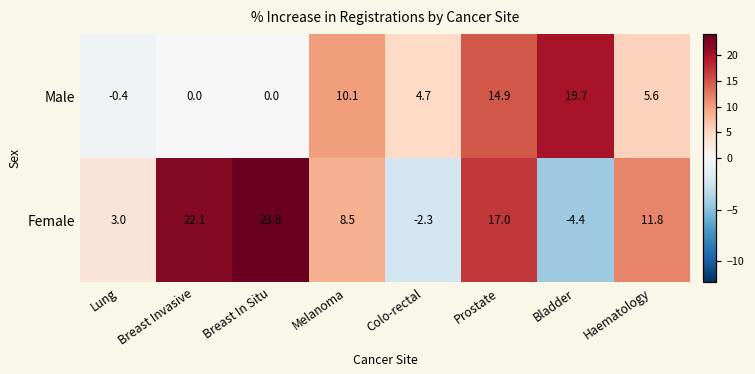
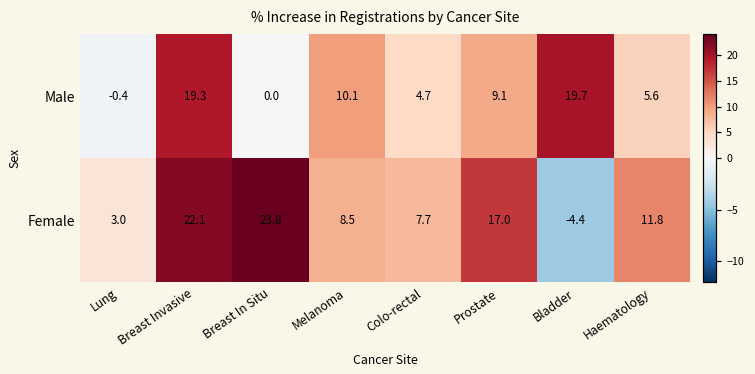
Male, Breast Invasive: 0.0 -> 19.3
Male, Prostate: 14.9 -> 9.1
Female, Colo-rectal: -2.3 -> 7.7
